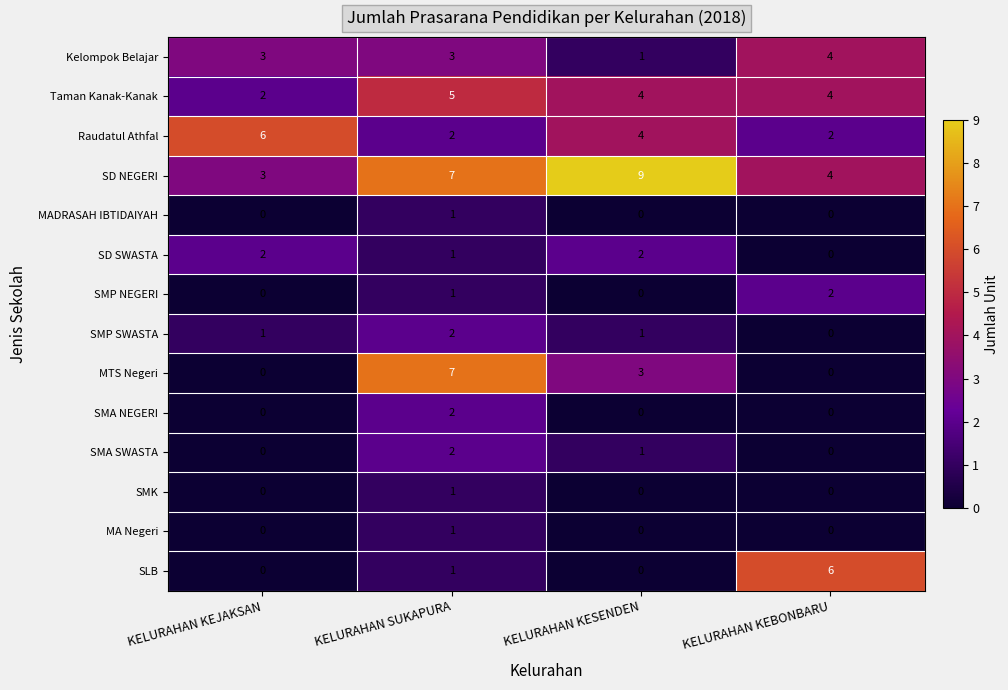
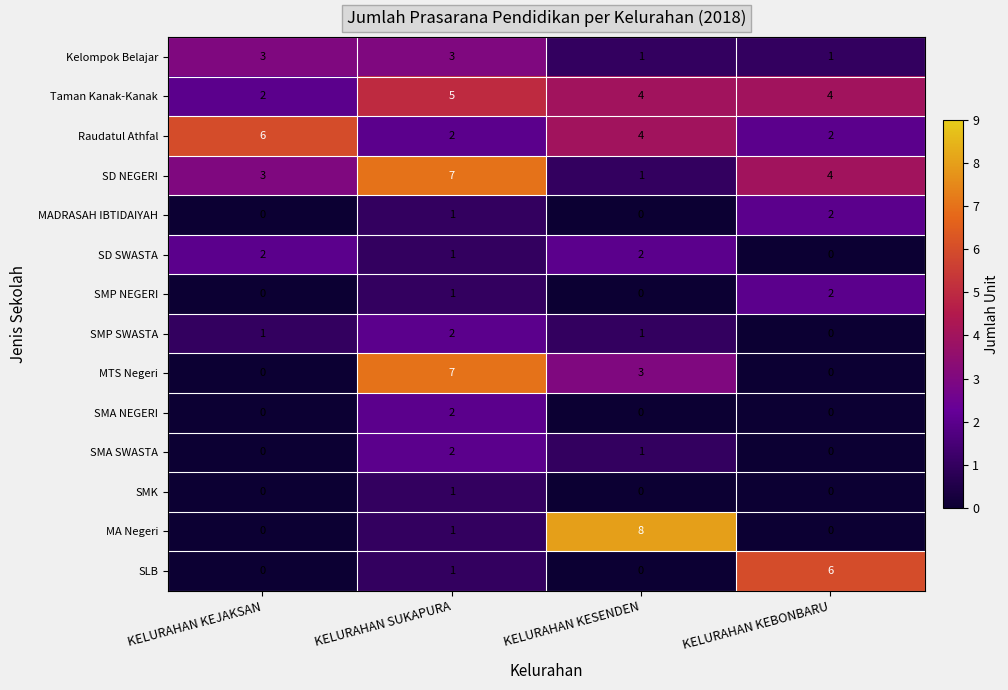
Kelompok Belajar, KELURAHAN KEBONBARU: 4 -> 1
SD NEGERI, KELURAHAN KESENDEN: 9 -> 1
MADRASAH IBTIDAIYAH, KELURAHAN KEBONBARU: 0 -> 2
MA Negeri, KELURAHAN KESENDEN: 0 -> 8
